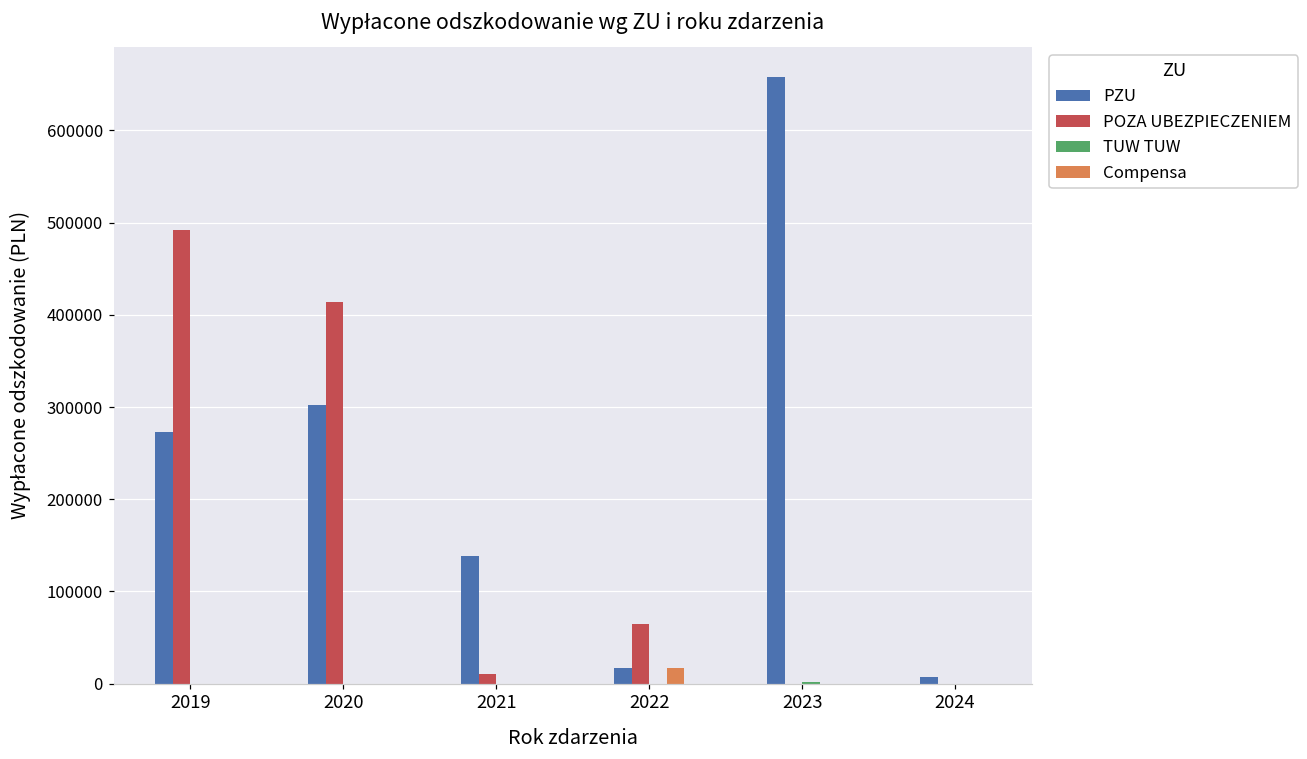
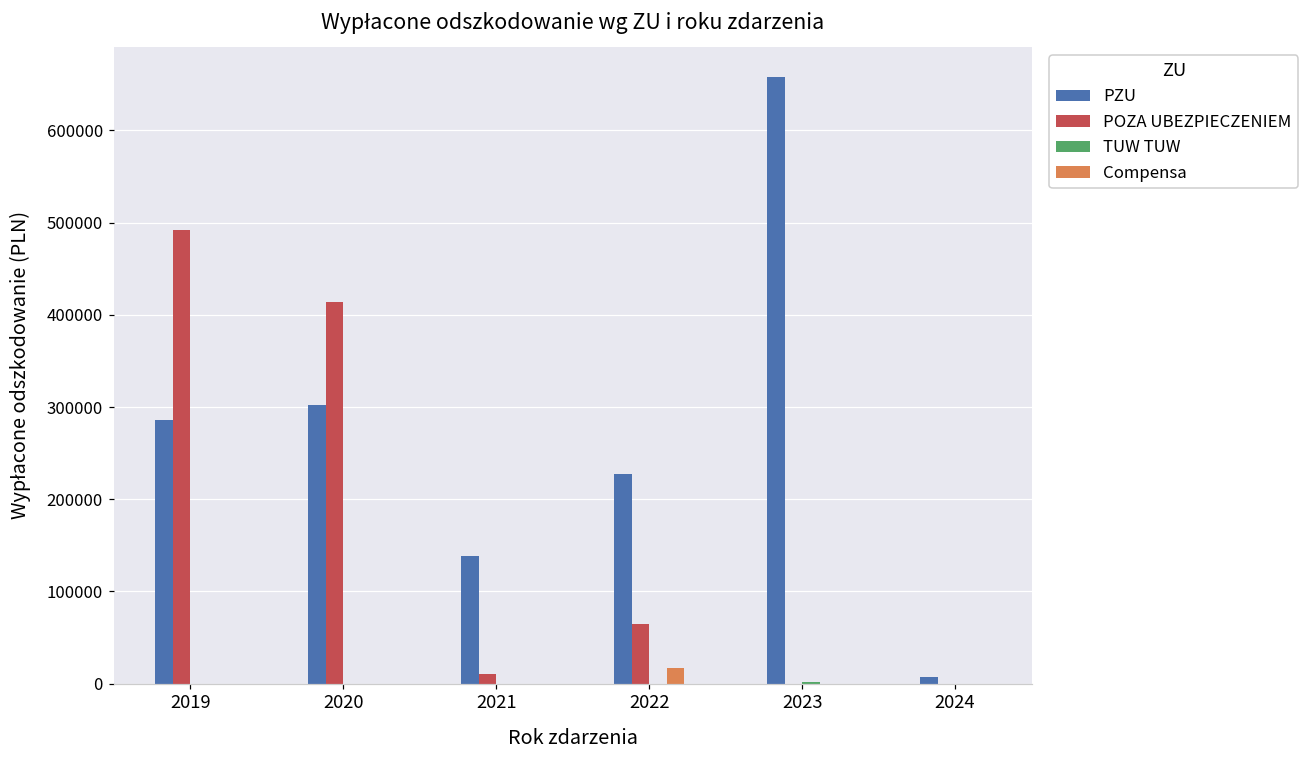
PZU, 2019: 270000 -> 290000
PZU, 2022: 20000 -> 230000
